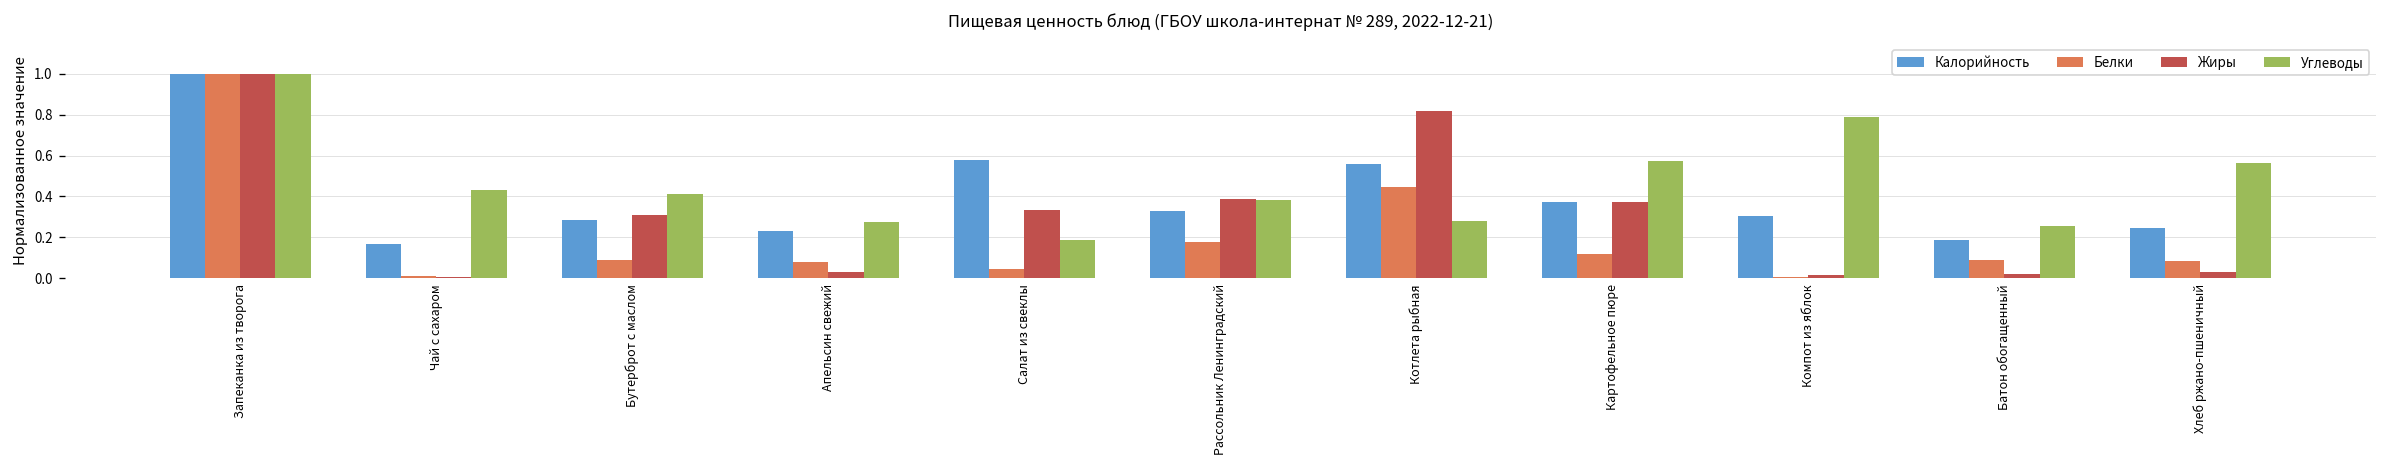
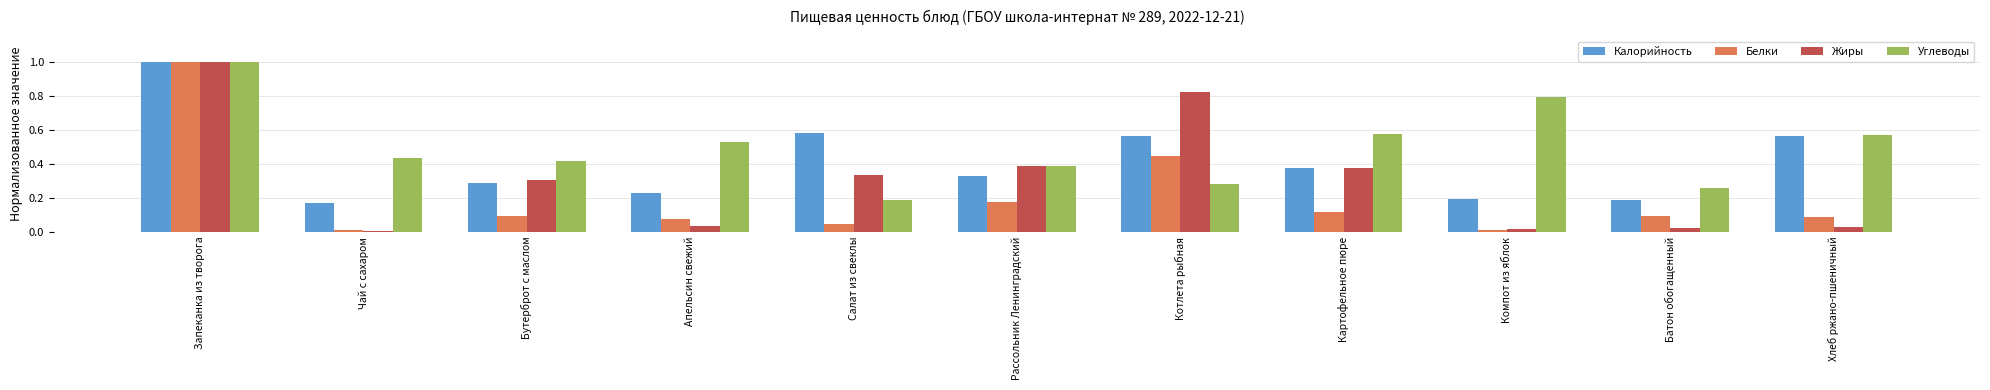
Углеводы, Апельсин свежий: 0.27 -> 0.53
Калорийность, Компот из яблок: 0.30 -> 0.20
Калорийность, Хлеб ржано-пшеничный: 0.25 -> 0.56
